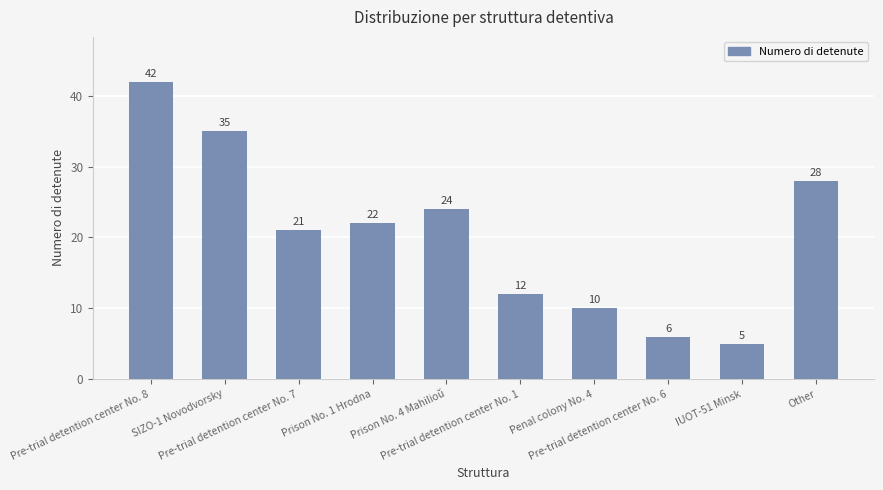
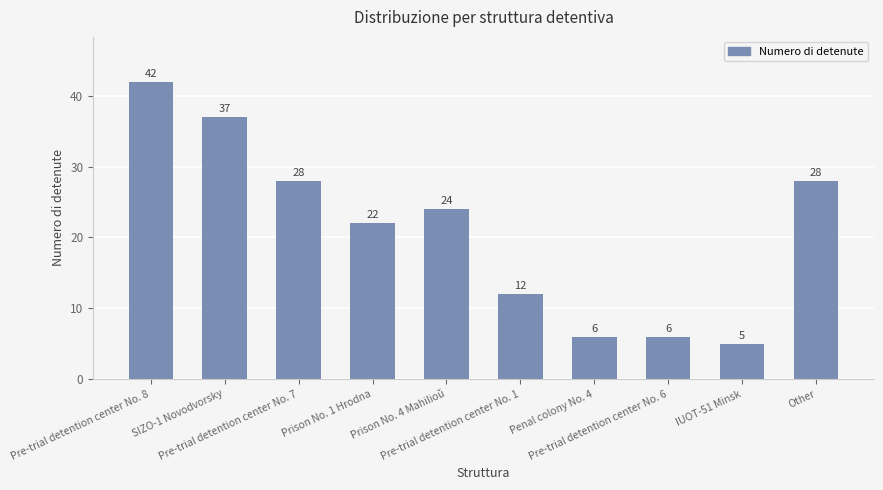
SIZO-1 Novodvorsky: 35 -> 37
Pre-trial detention center No. 7: 21 -> 28
Penal colony No. 4: 10 -> 6
